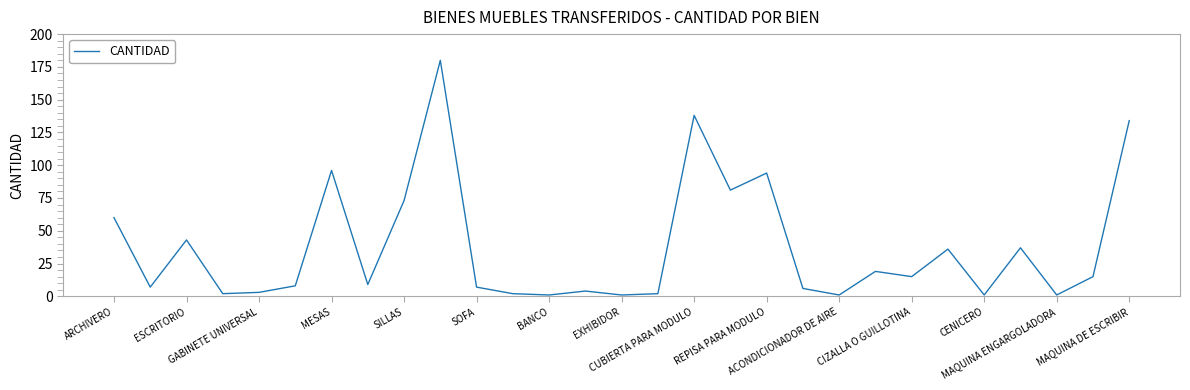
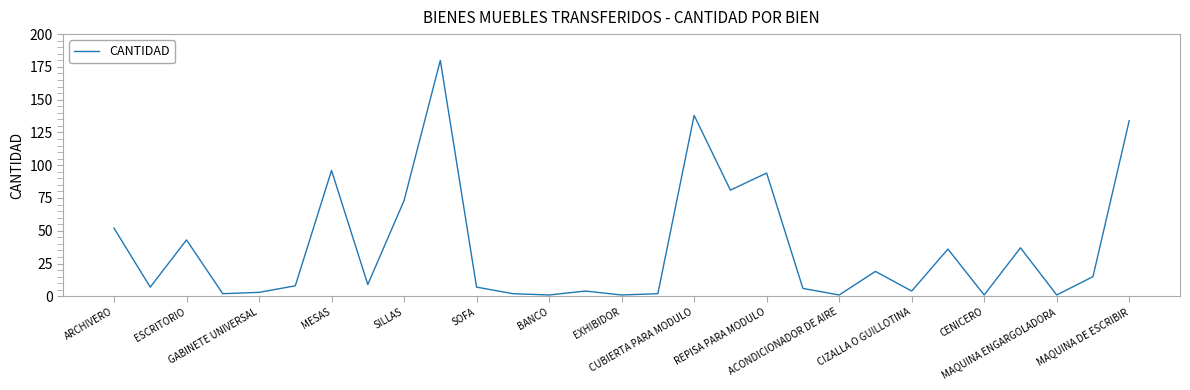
ARCHIVERO: 60 -> 52
CIZALLA O GUILLOTINA: 15 -> 4
